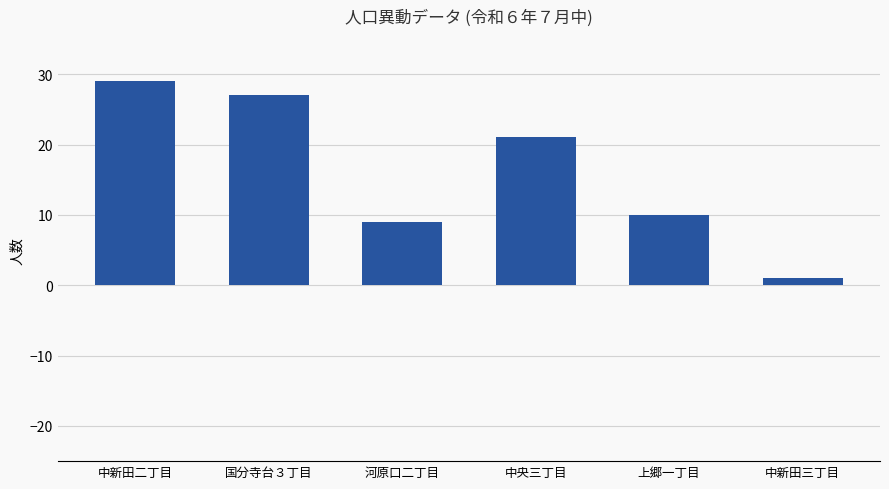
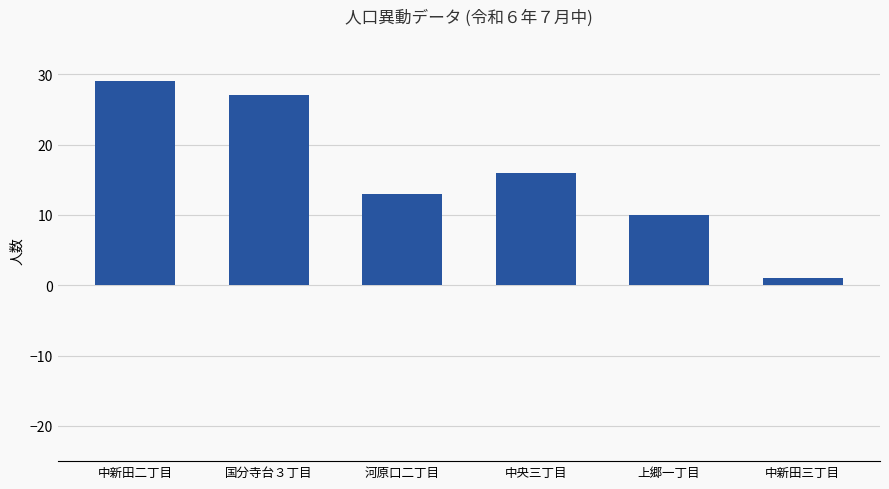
河原口二丁目: 9 -> 13
中央三丁目: 21 -> 16
